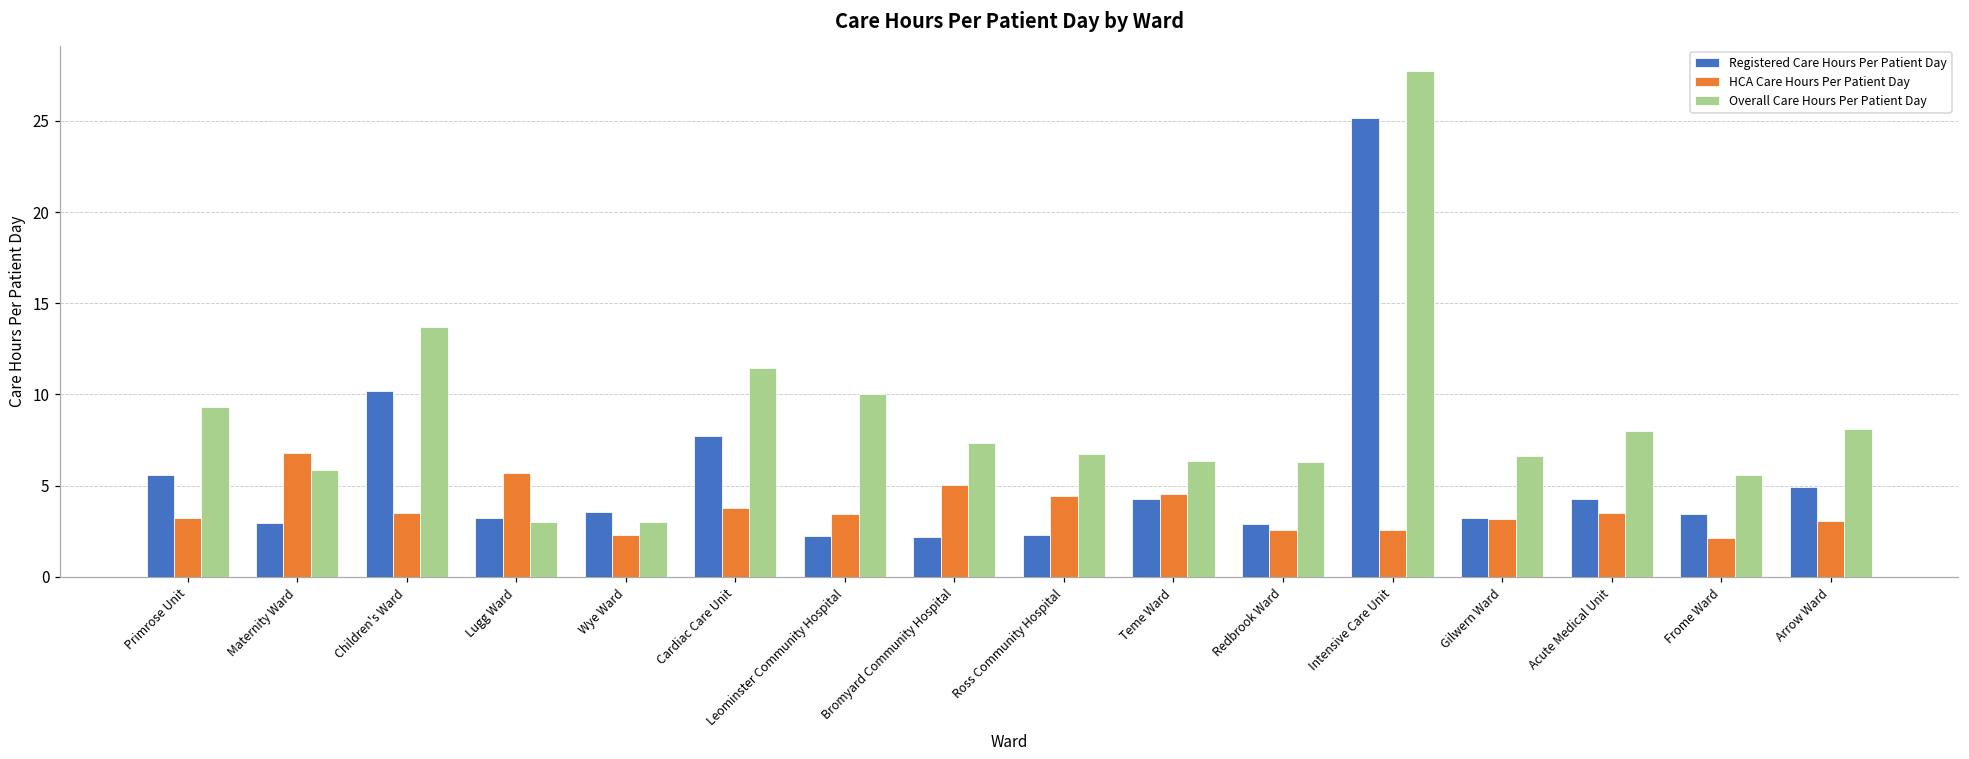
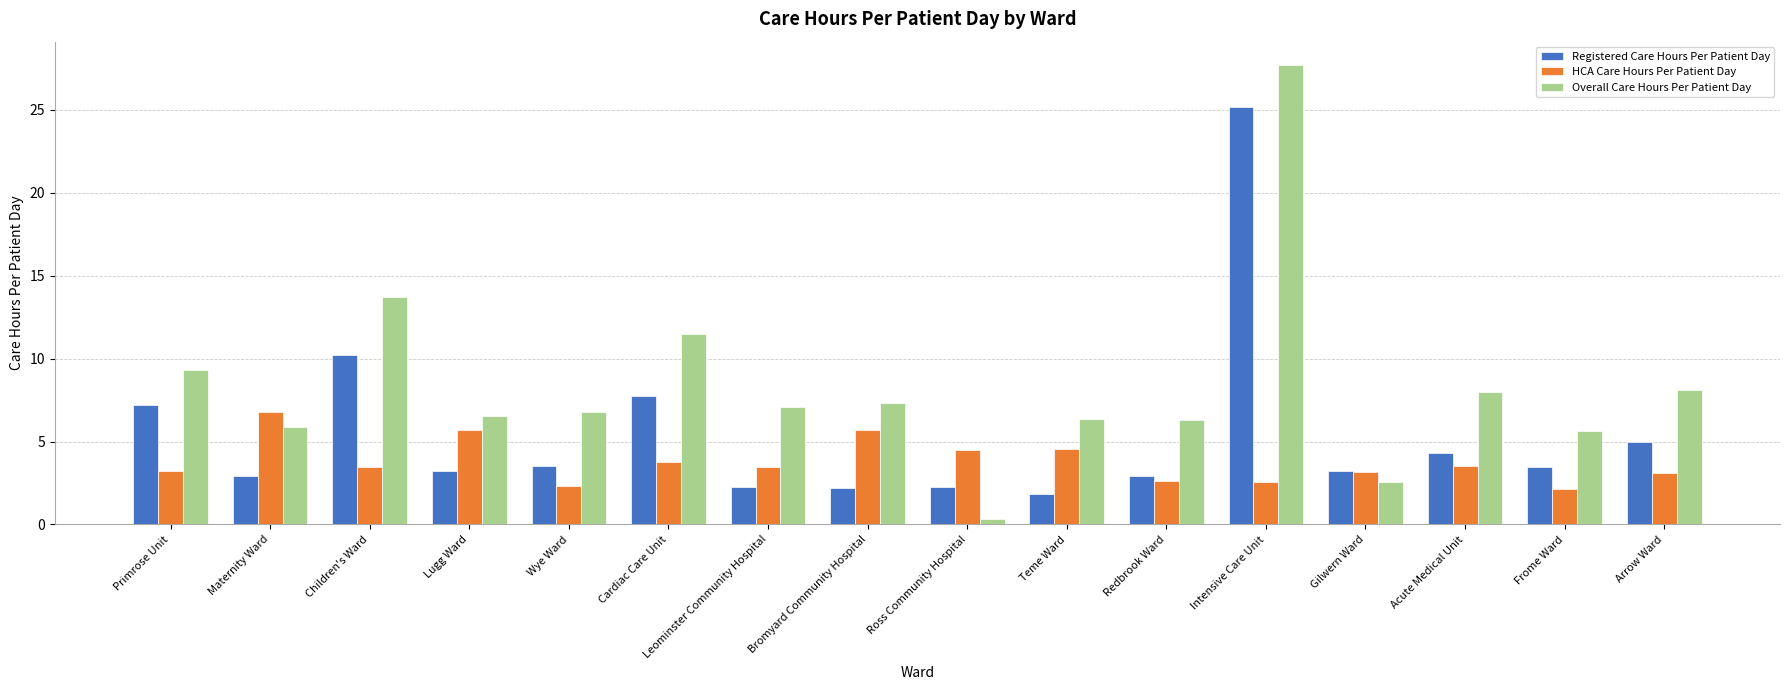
Registered Care Hours Per Patient Day, Primrose Unit: 5.6 -> 7.2
Overall Care Hours Per Patient Day, Lugg Ward: 3.0 -> 6.6
Overall Care Hours Per Patient Day, Wye Ward: 3.0 -> 6.8
Overall Care Hours Per Patient Day, Leominster Community Hospital: 10.1 -> 7.1
HCA Care Hours Per Patient Day, Bromyard Community Hospital: 5.0 -> 5.7
Overall Care Hours Per Patient Day, Ross Community Hospital: 6.7 -> 0.4
Registered Care Hours Per Patient Day, Teme Ward: 4.3 -> 1.8
Overall Care Hours Per Patient Day, Gilwern Ward: 6.6 -> 2.6
